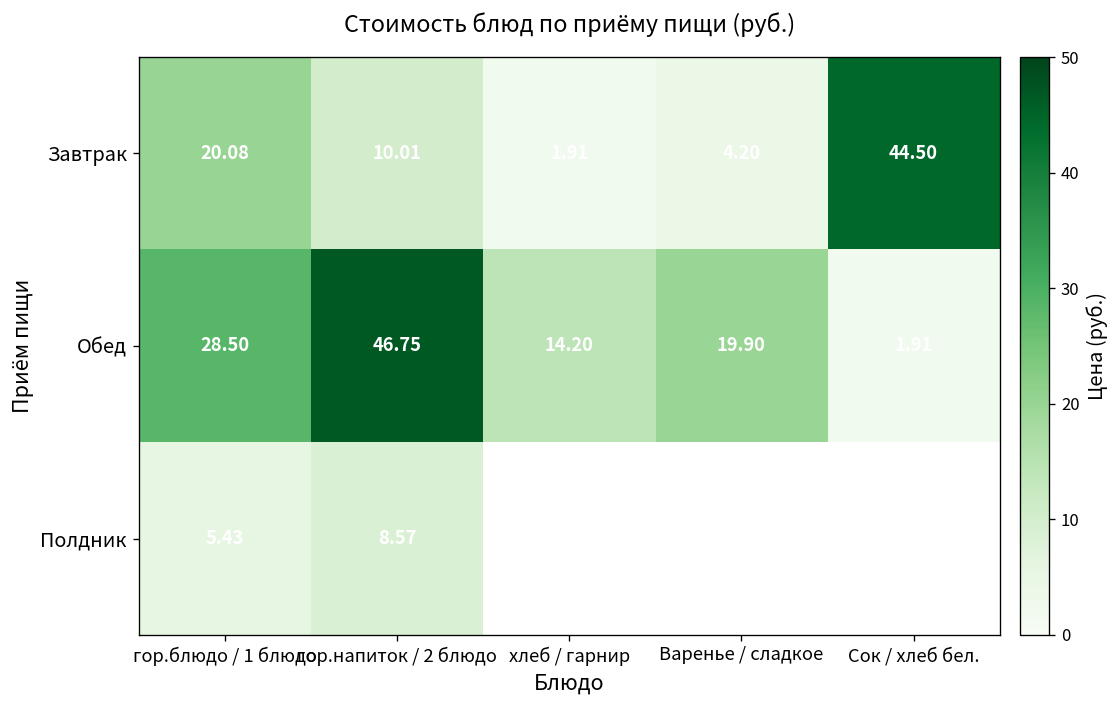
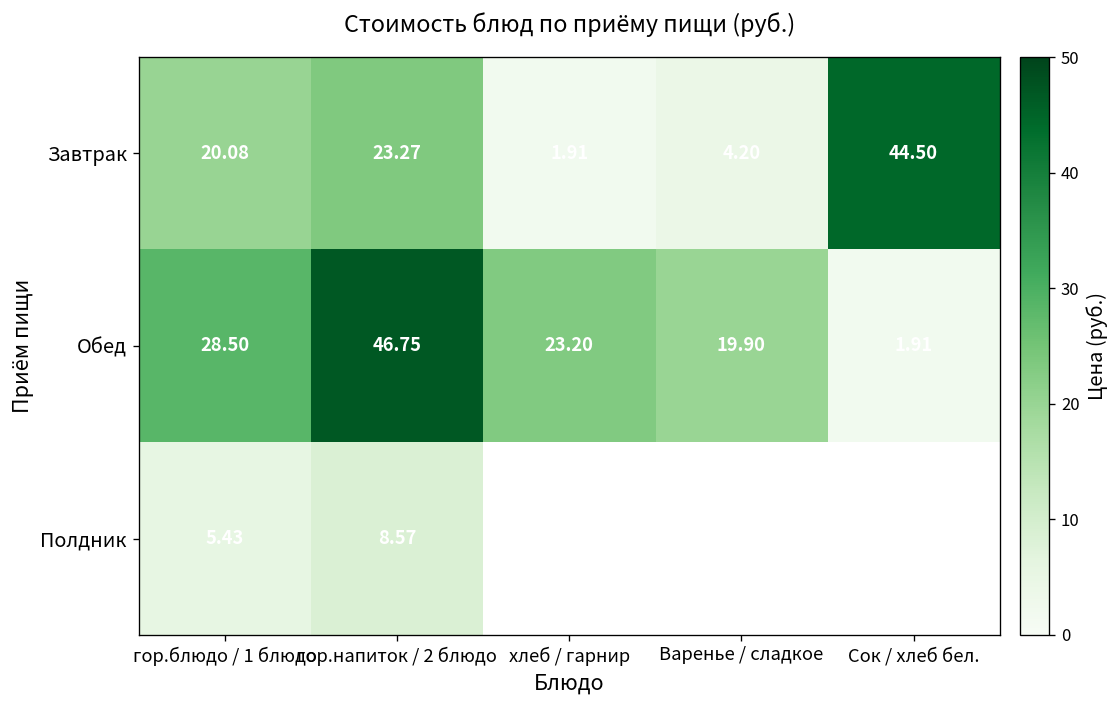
Завтрак, гор.напиток / 2 блюдо: 10.01 -> 23.27
Обед, хлеб / гарнир: 14.20 -> 23.20
